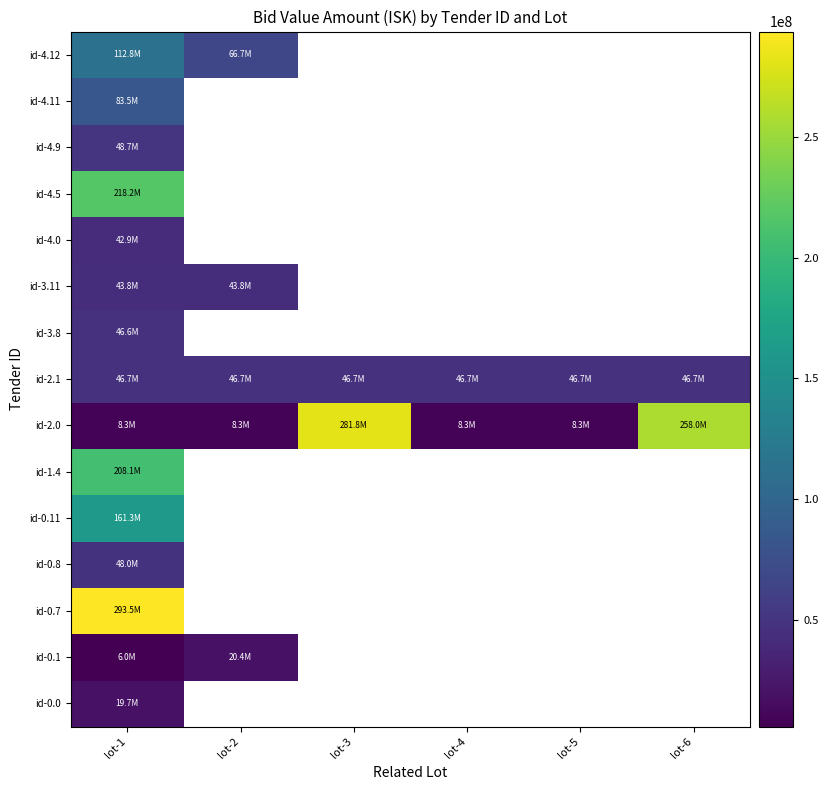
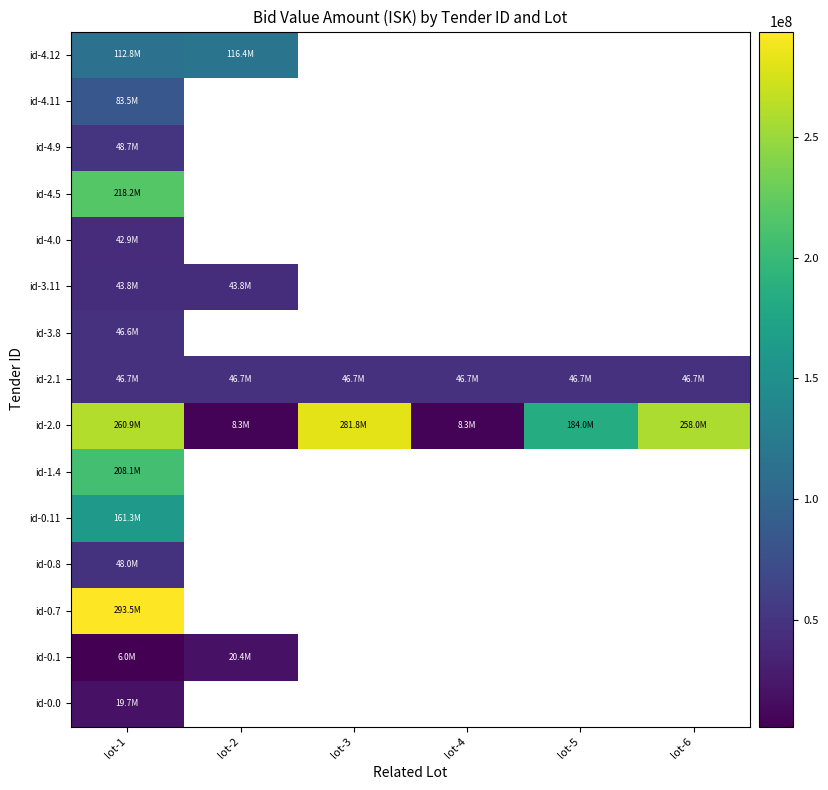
id-4.12, lot-2: 66.7M -> 116.4M
id-2.0, lot-1: 8.3M -> 260.9M
id-2.0, lot-5: 8.3M -> 184.0M
